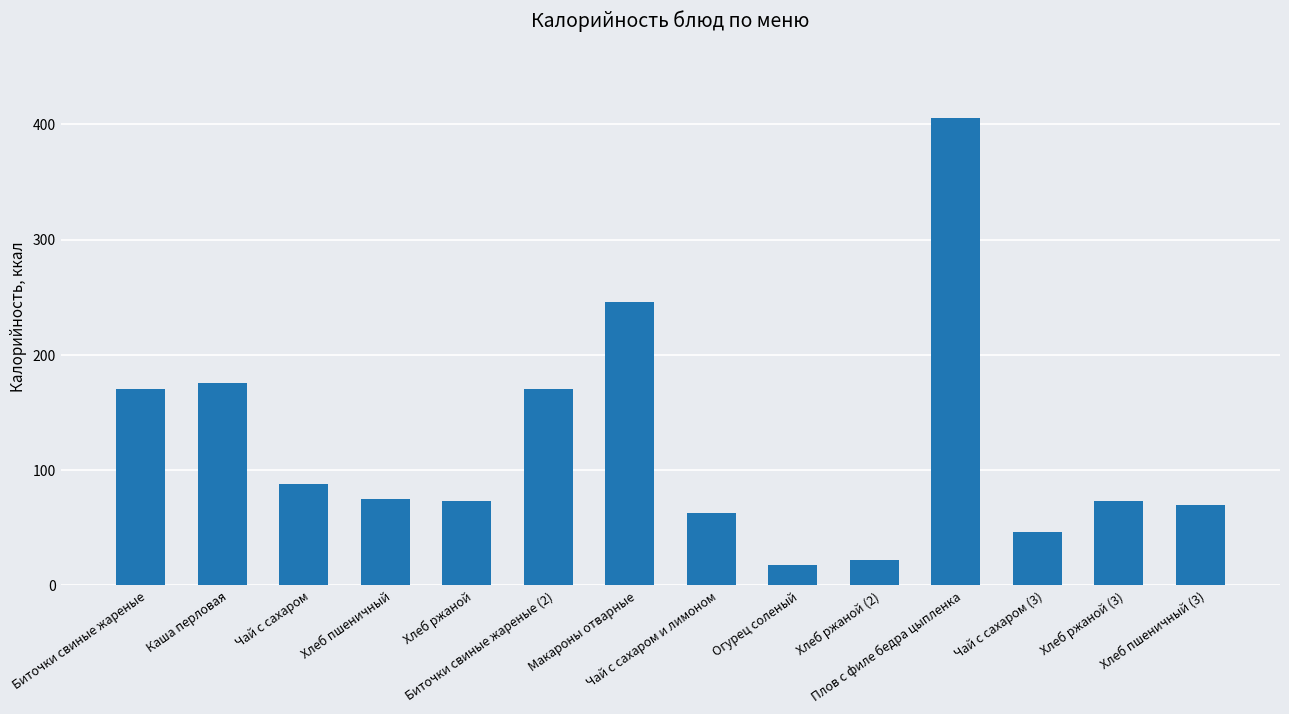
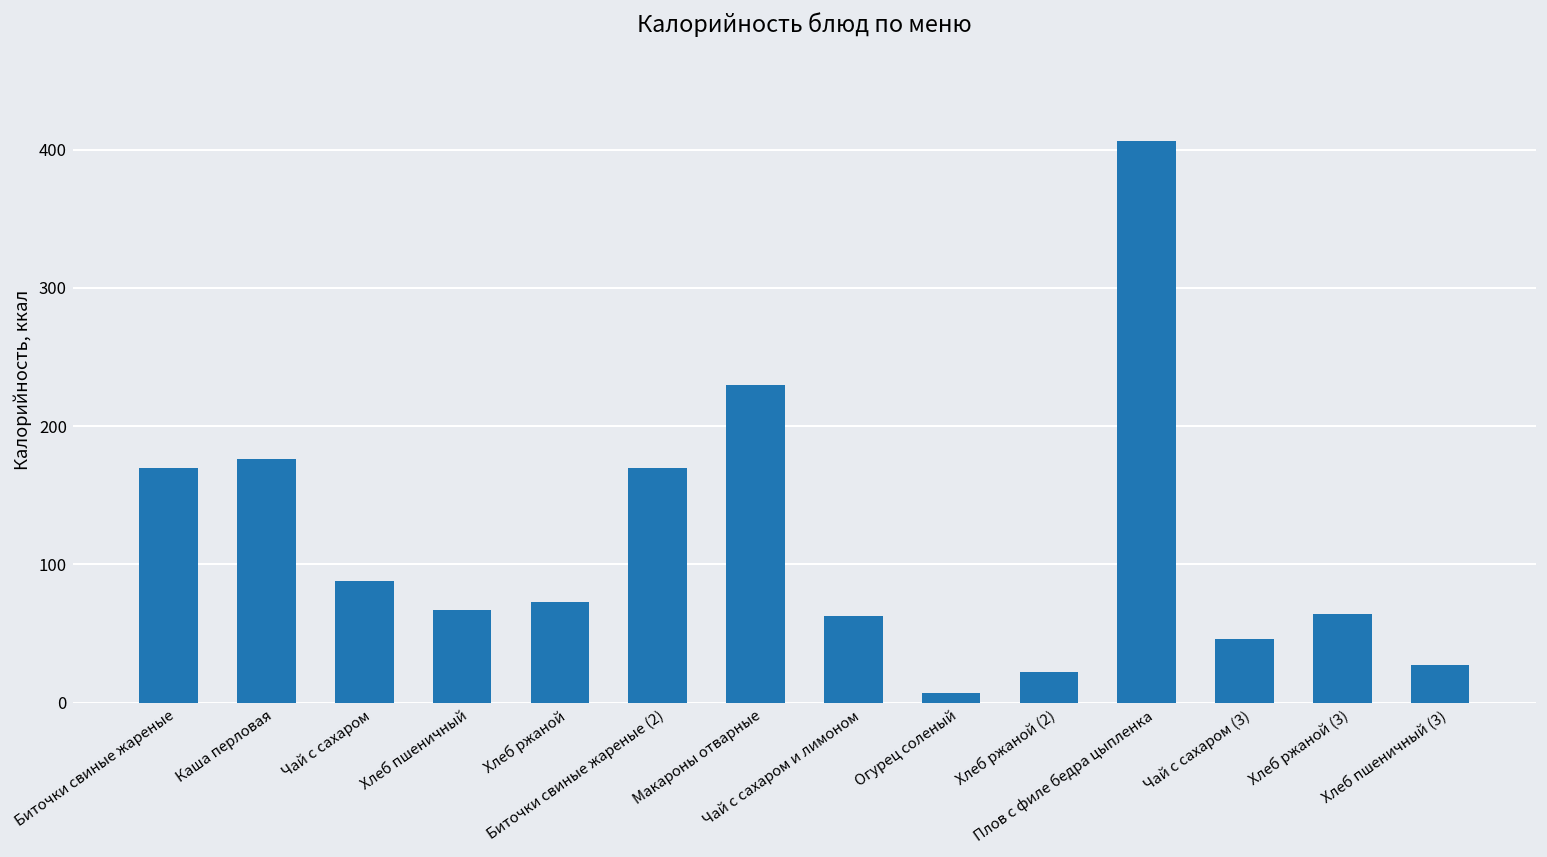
Хлеб пшеничный: 75 -> 67
Макароны отварные: 246 -> 230
Огурец соленый: 18 -> 7
Хлеб ржаной (3): 73 -> 64
Хлеб пшеничный (3): 70 -> 27
